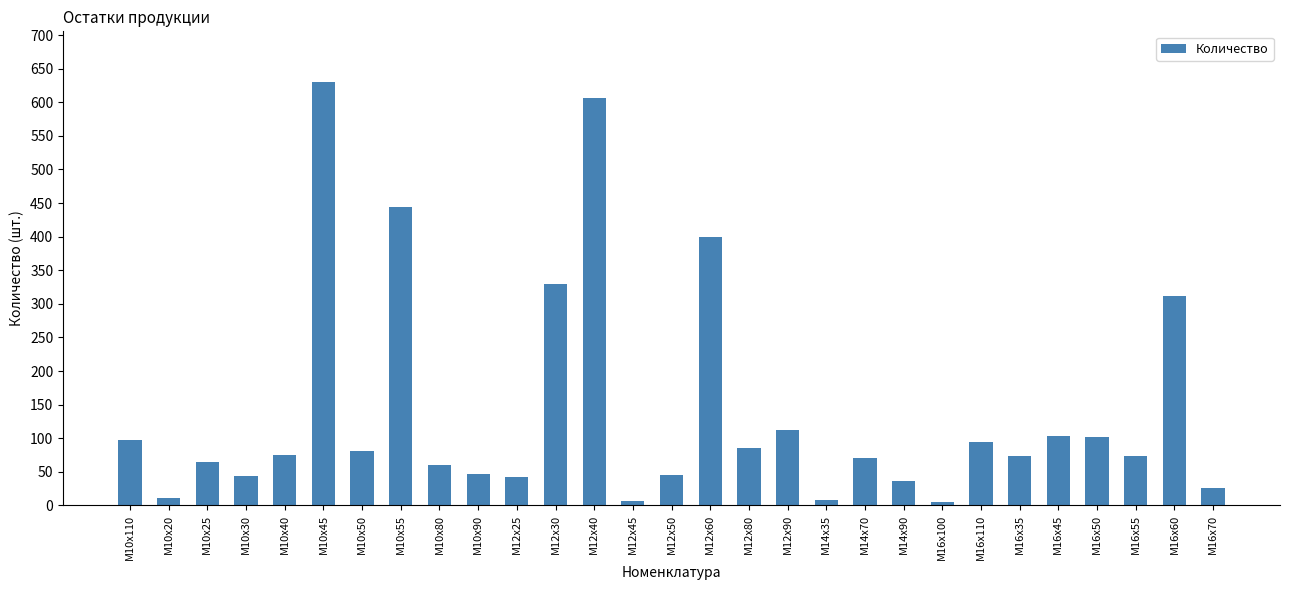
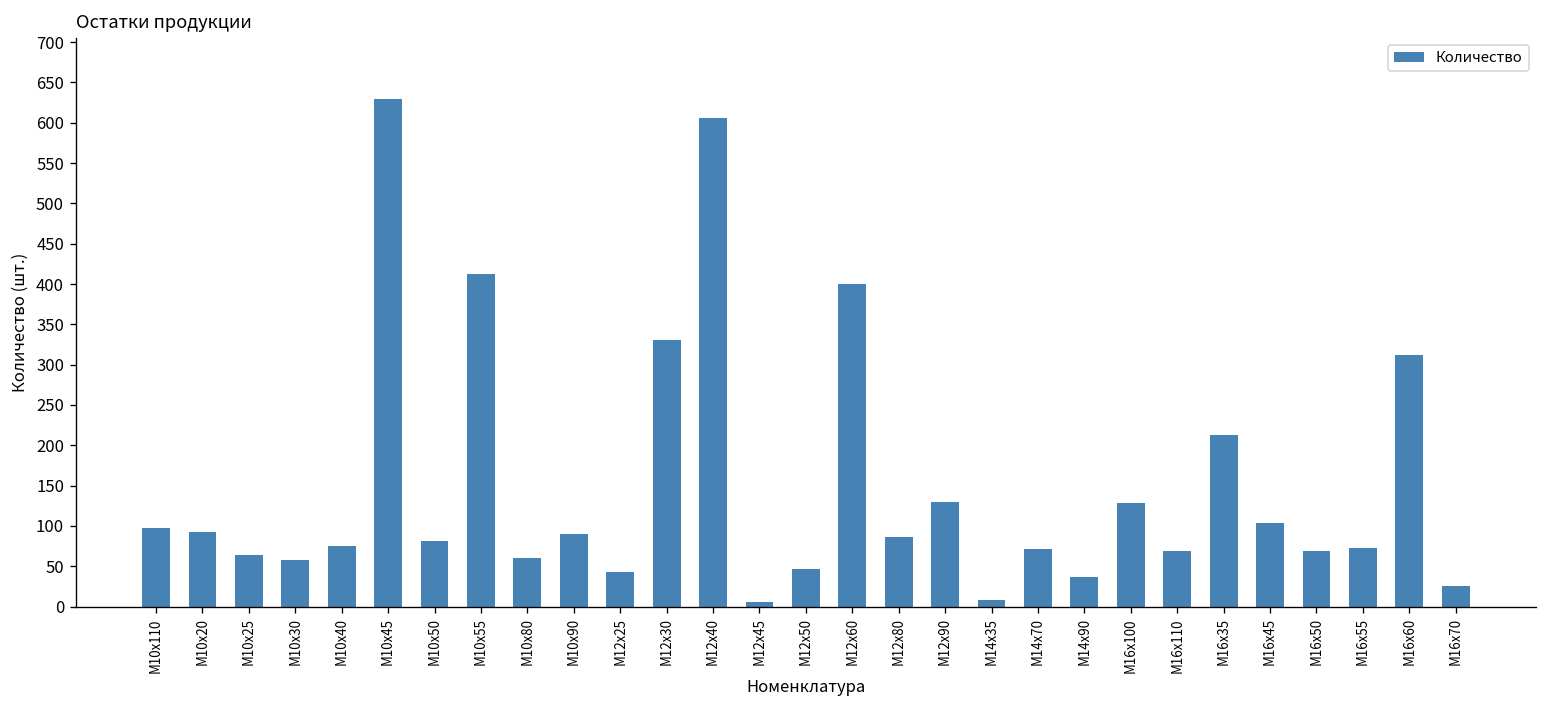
М10х20: 10 -> 90
М10х30: 40 -> 60
М10х55: 440 -> 410
М10х90: 50 -> 90
М12х90: 110 -> 130
М16х100: 10 -> 130
М16х110: 100 -> 70
М16х35: 70 -> 210
М16х50: 100 -> 70
